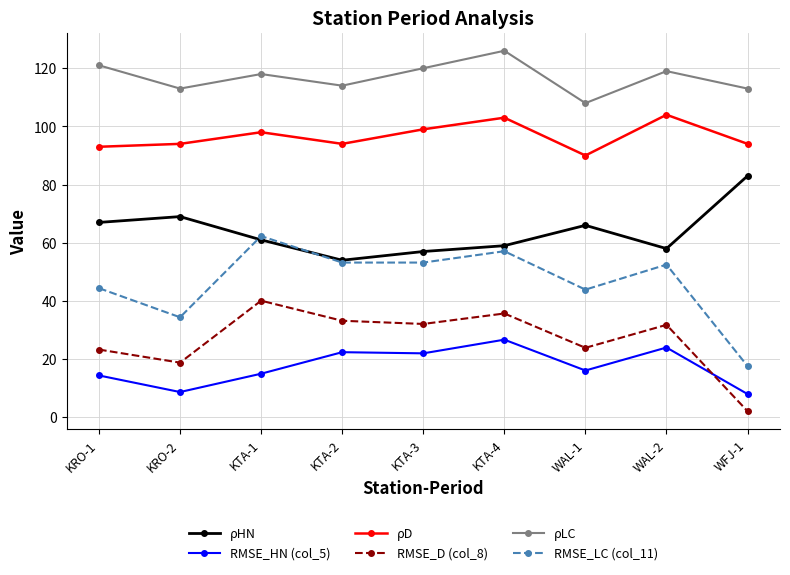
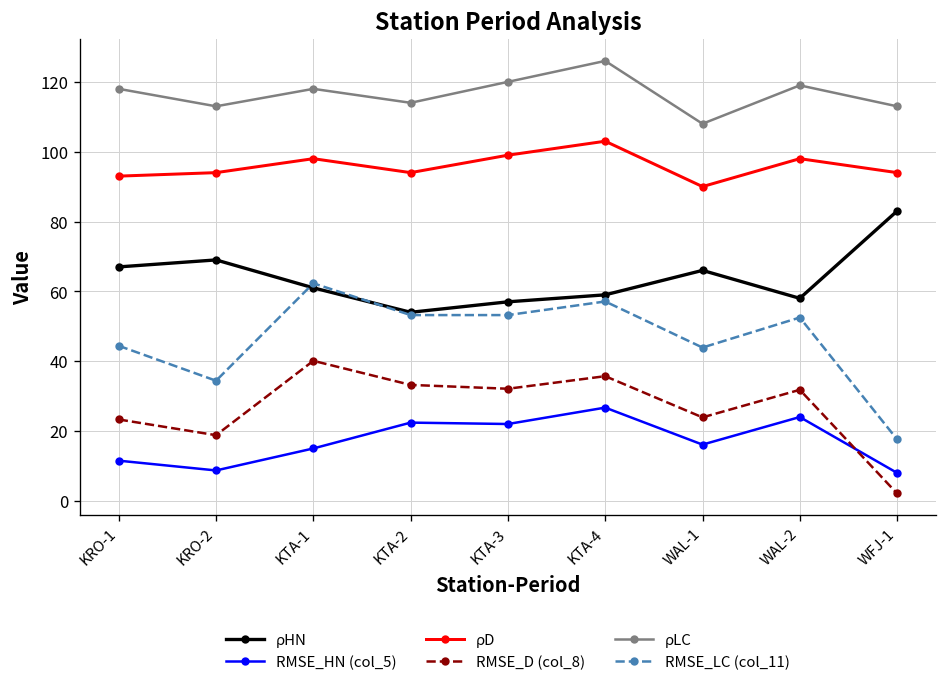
RMSE_HN (col_5), KRO-1: 14 -> 12
ρLC, KRO-1: 121 -> 118
ρD, WAL-2: 104 -> 98
